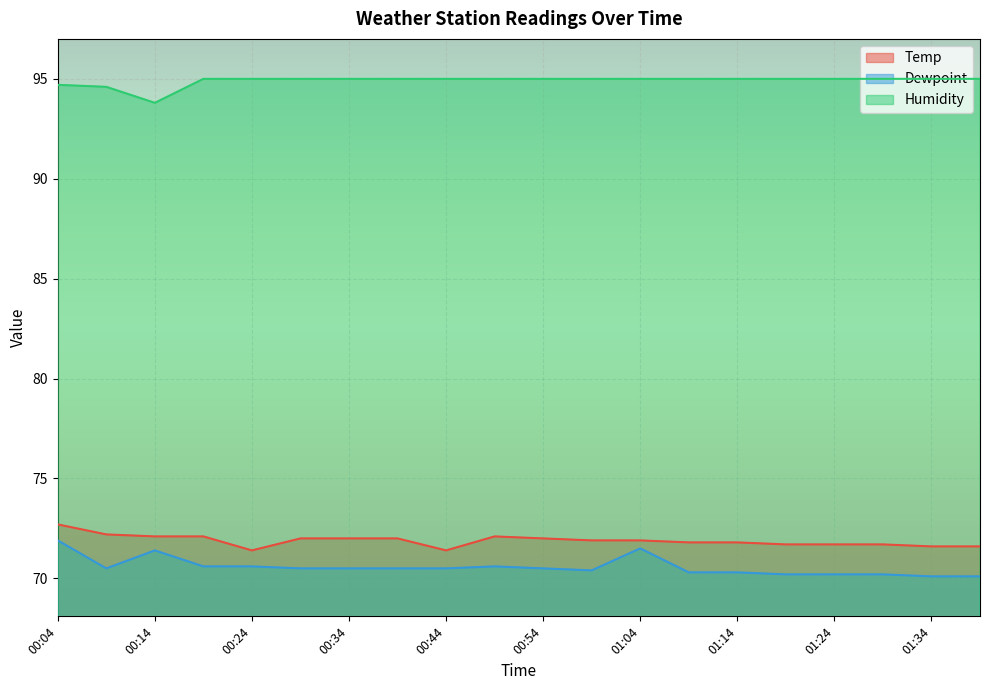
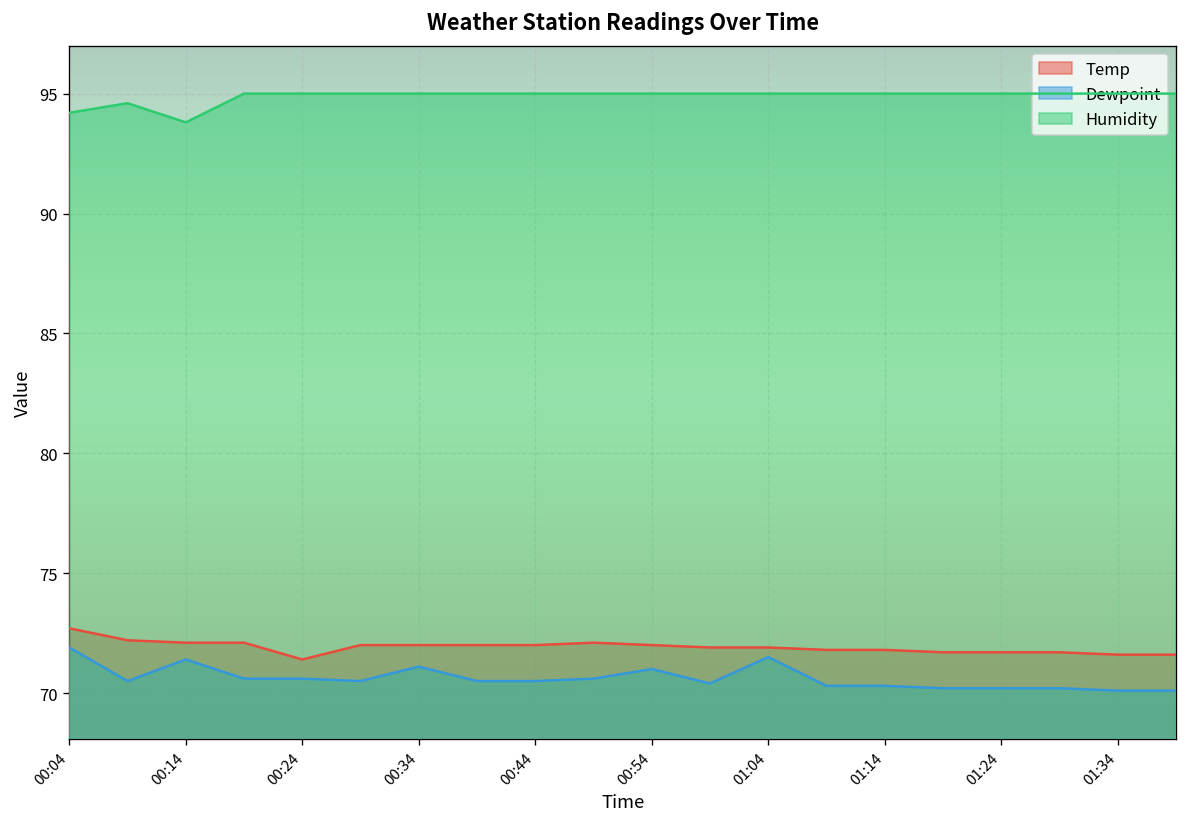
Humidity, 00:04: 94.7 -> 94.2
Dewpoint, 00:34: 70.5 -> 71.1
Temp, 00:44: 71.4 -> 72.0
Dewpoint, 00:54: 70.5 -> 71.0
